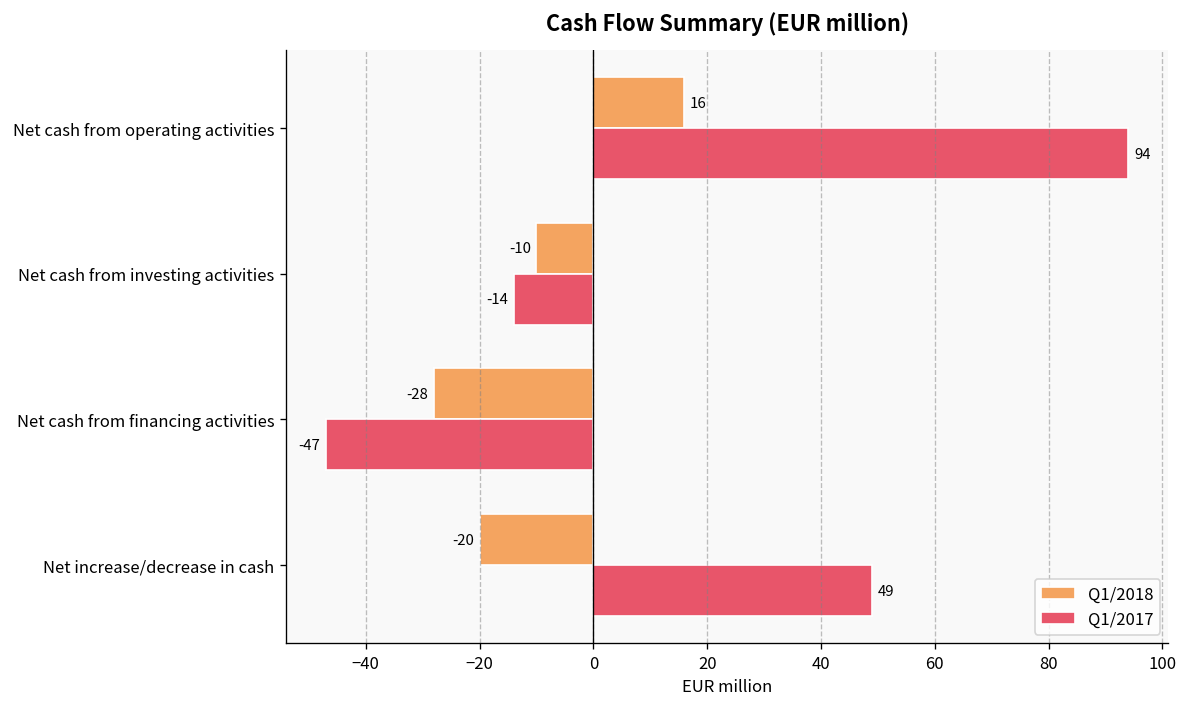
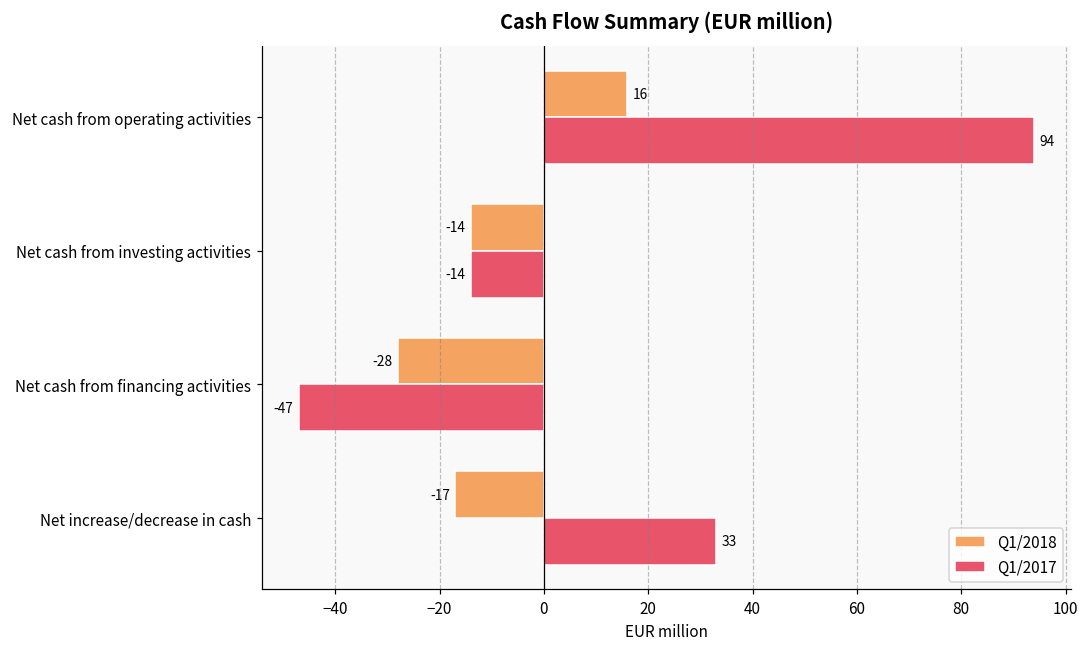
Q1/2018, Net cash from investing activities: -10 -> -14
Q1/2018, Net increase/decrease in cash: -20 -> -17
Q1/2017, Net increase/decrease in cash: 49 -> 33
